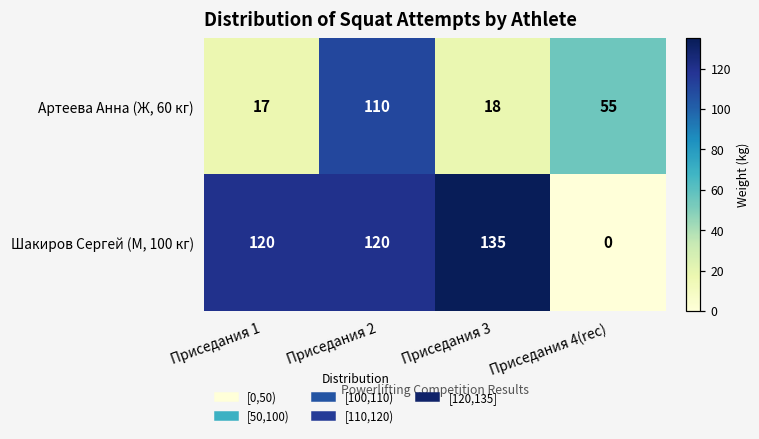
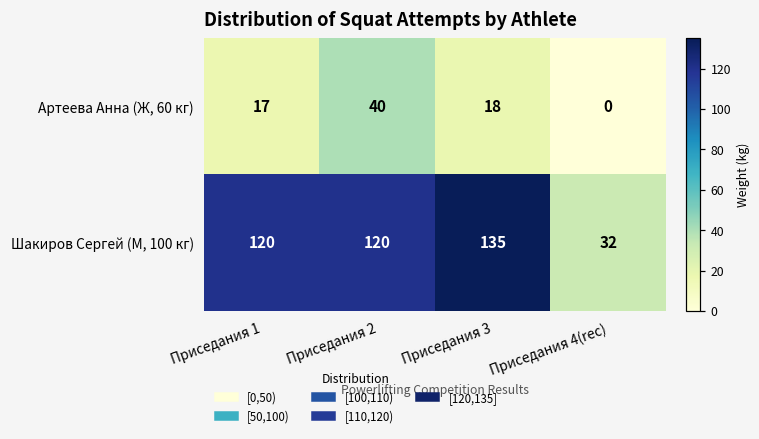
Артеева Анна (Ж, 60 кг), Приседания 2: 110 -> 40
Артеева Анна (Ж, 60 кг), Приседания 4(rec): 55 -> 0
Шакиров Сергей (М, 100 кг), Приседания 4(rec): 0 -> 32
